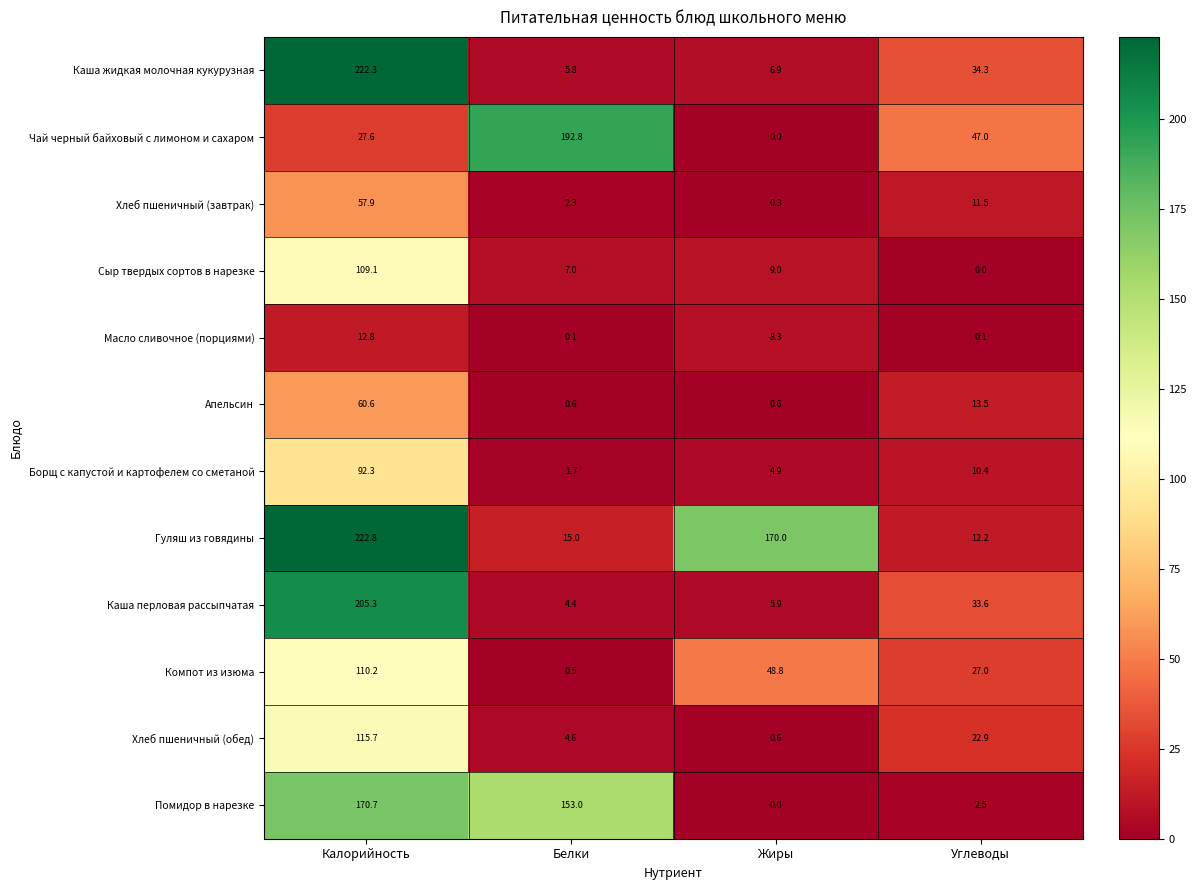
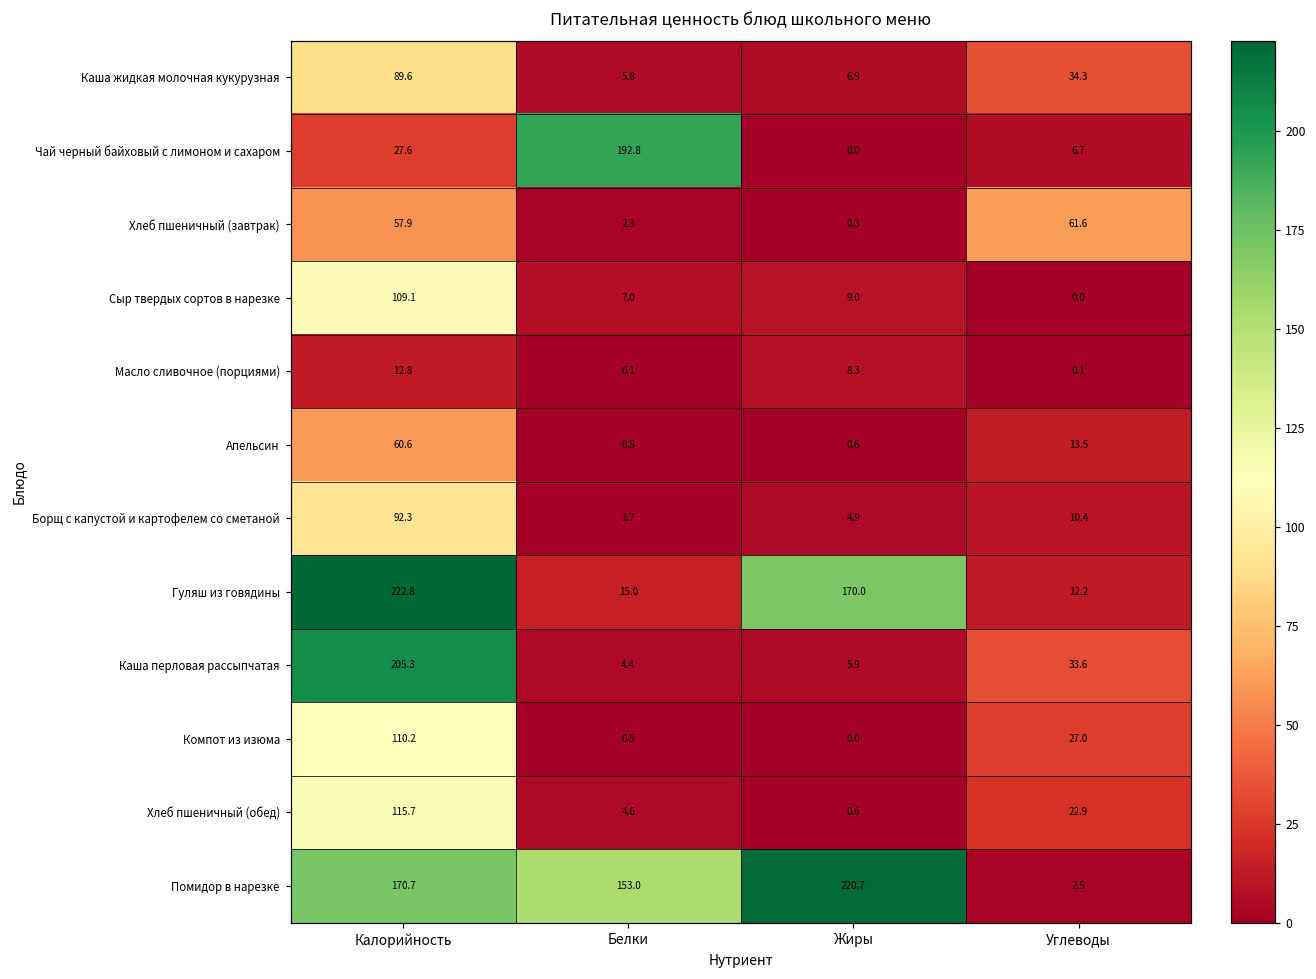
Каша жидкая молочная кукурузная, Калорийность: 222.3 -> 89.6
Чай черный байховый с лимоном и сахаром, Углеводы: 47.0 -> 6.7
Хлеб пшеничный (завтрак), Углеводы: 11.5 -> 61.6
Компот из изюма, Жиры: 48.8 -> 0.0
Помидор в нарезке, Жиры: 0.0 -> 220.7
